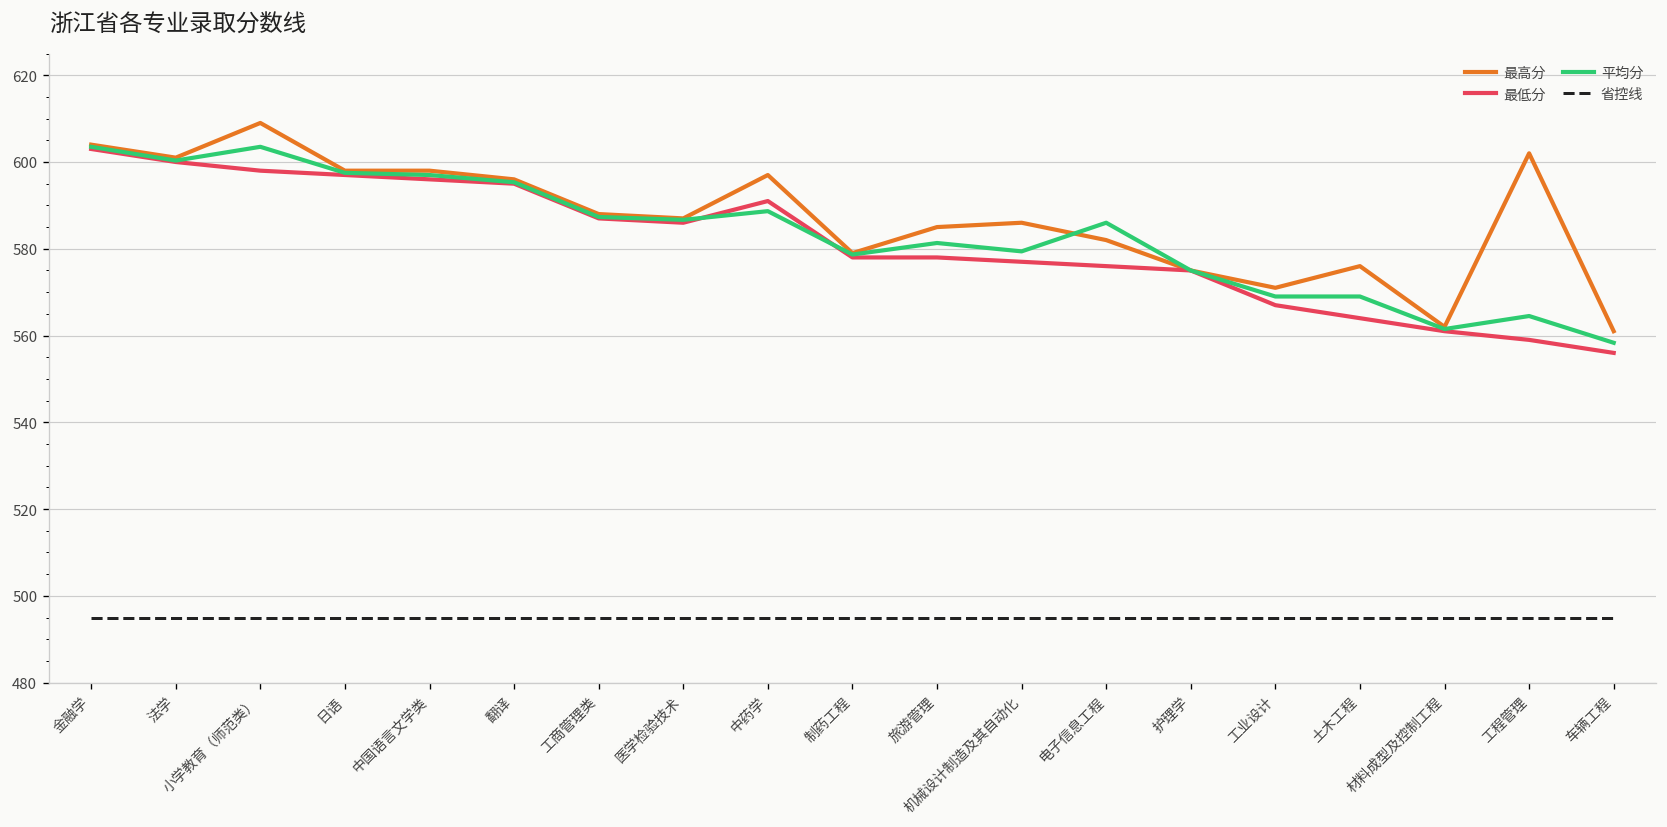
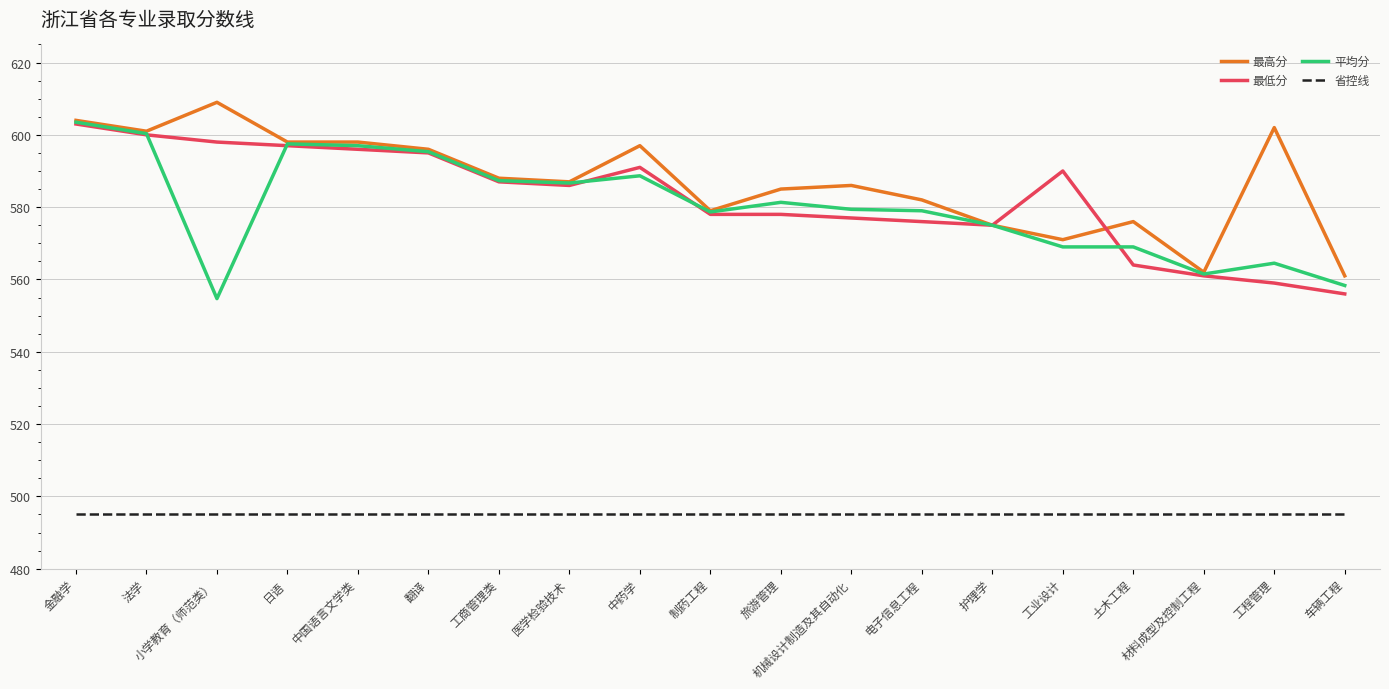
平均分, 小学教育（师范类）: 604 -> 555
平均分, 电子信息工程: 586 -> 579
最低分, 工业设计: 567 -> 590
